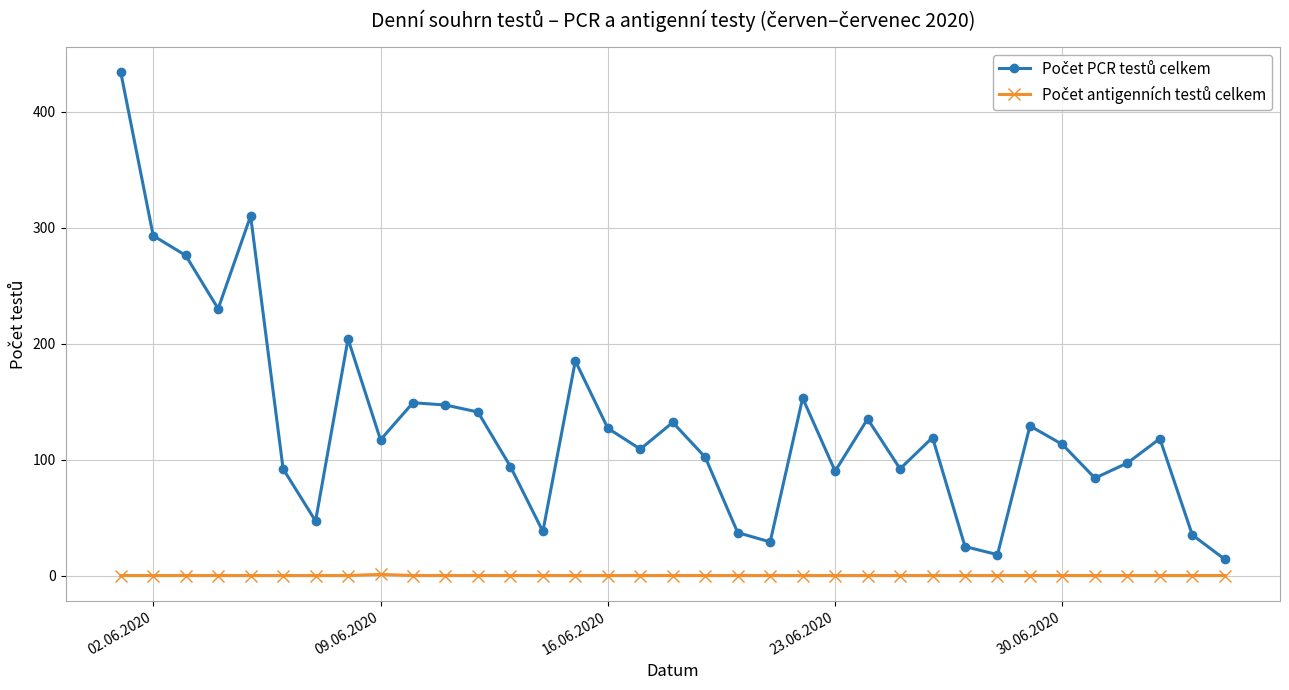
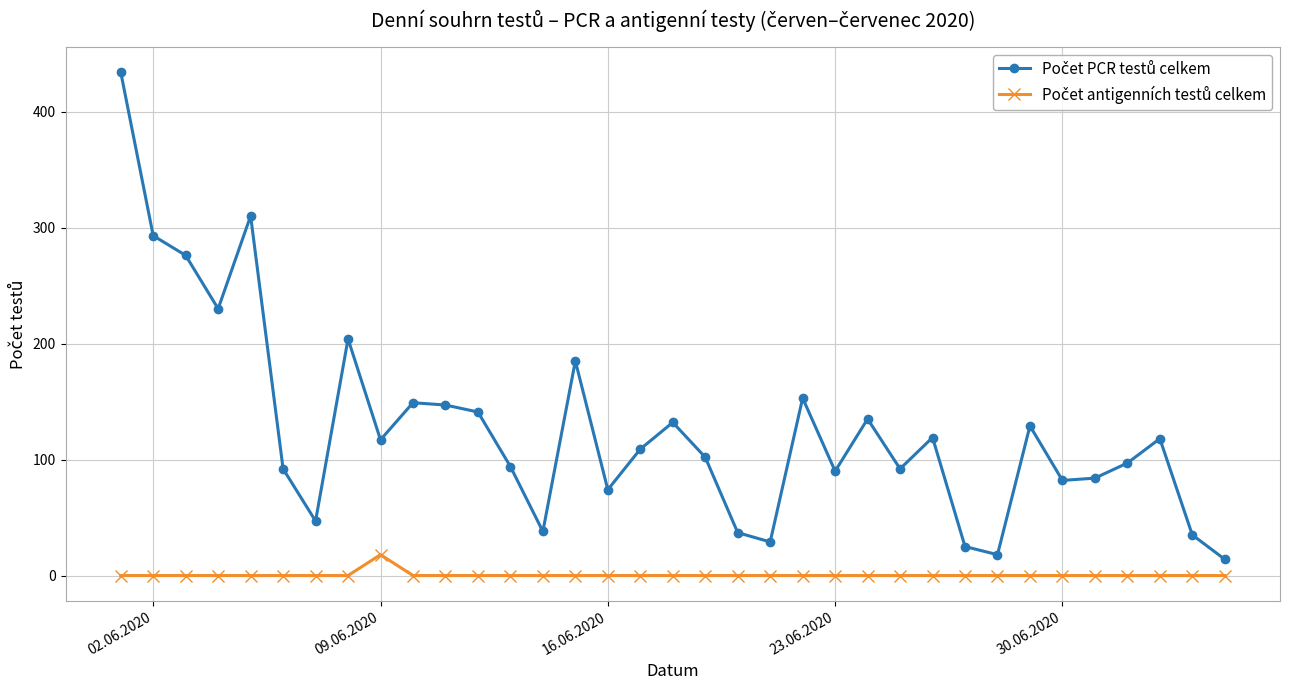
Počet antigenních testů celkem, 09.06.2020: 1 -> 18
Počet PCR testů celkem, 16.06.2020: 127 -> 74
Počet PCR testů celkem, 30.06.2020: 113 -> 82
